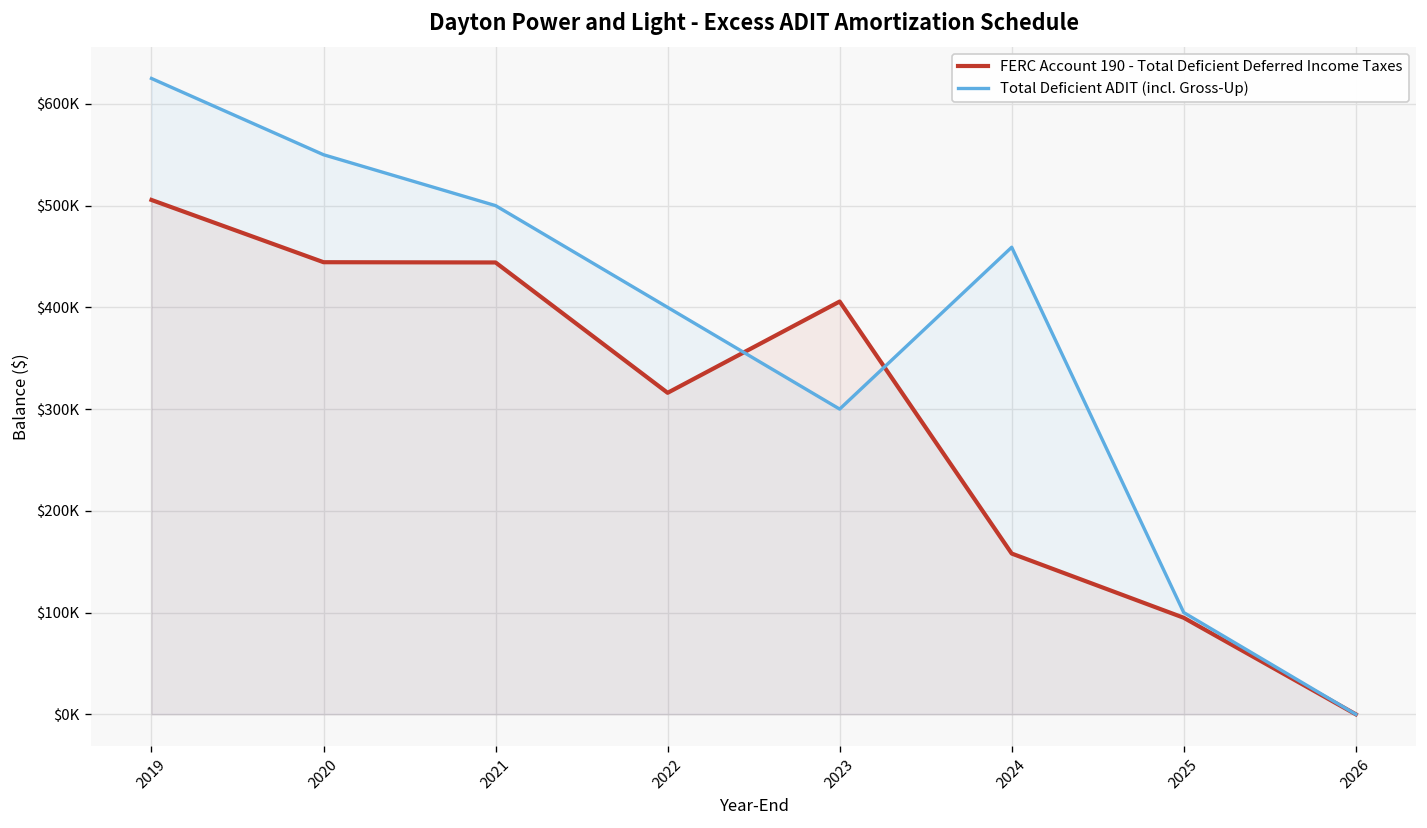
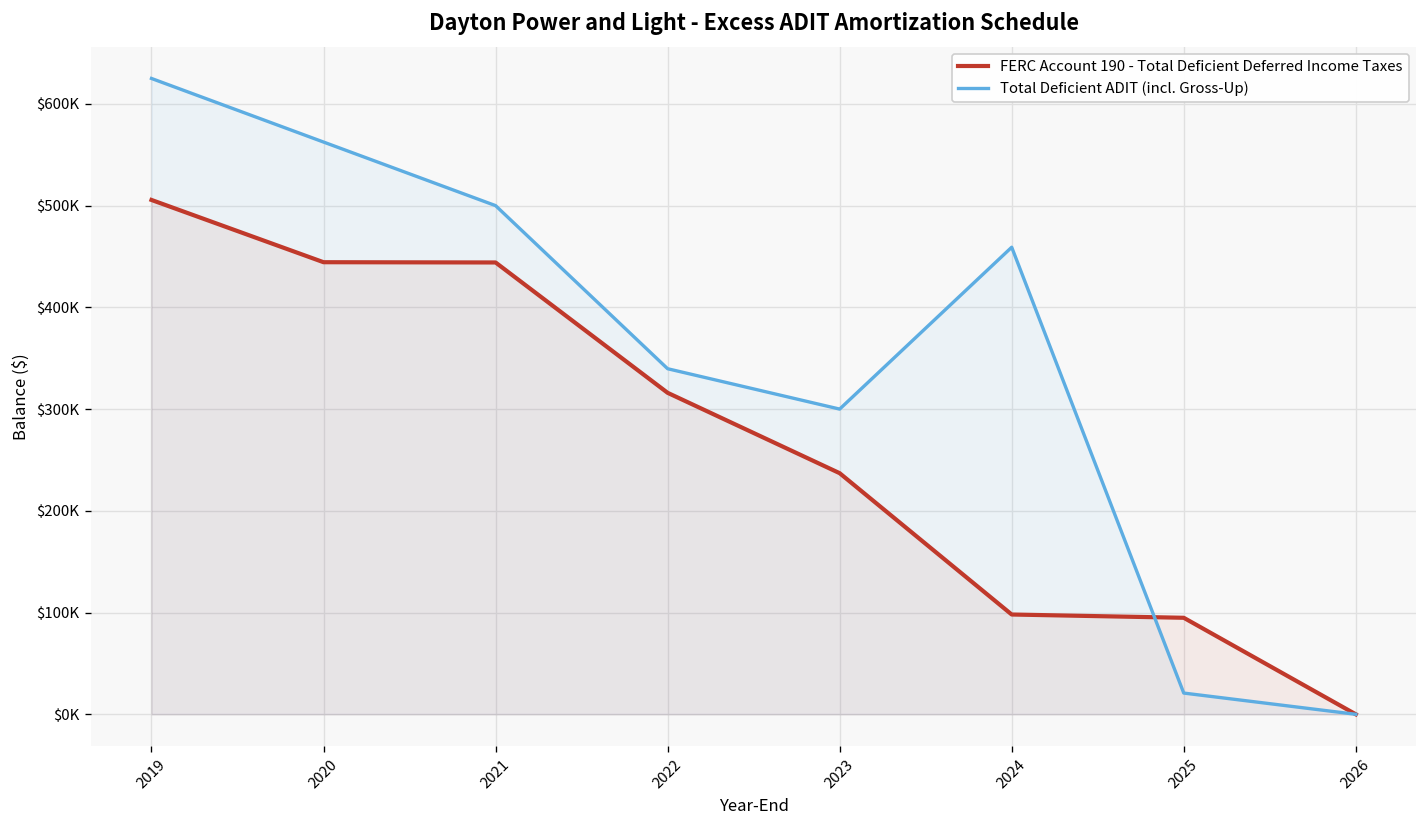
Total Deficient ADIT (incl. Gross-Up), 2020: $550000 -> $560000
Total Deficient ADIT (incl. Gross-Up), 2022: $400000 -> $340000
FERC Account 190 - Total Deficient Deferred Income Taxes, 2023: $410000 -> $240000
FERC Account 190 - Total Deficient Deferred Income Taxes, 2024: $160000 -> $100000
Total Deficient ADIT (incl. Gross-Up), 2025: $100000 -> $20000
